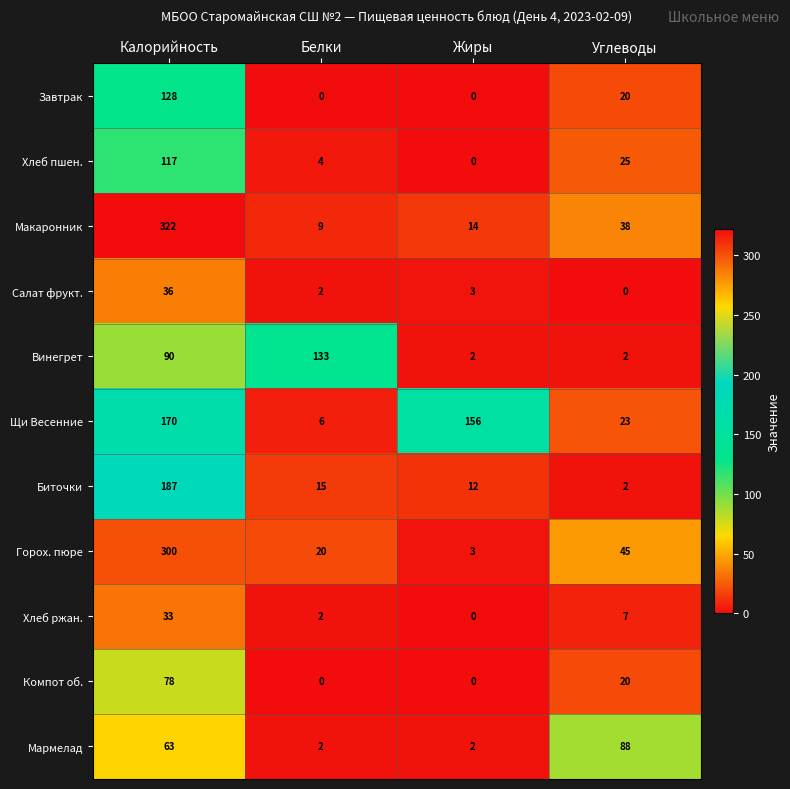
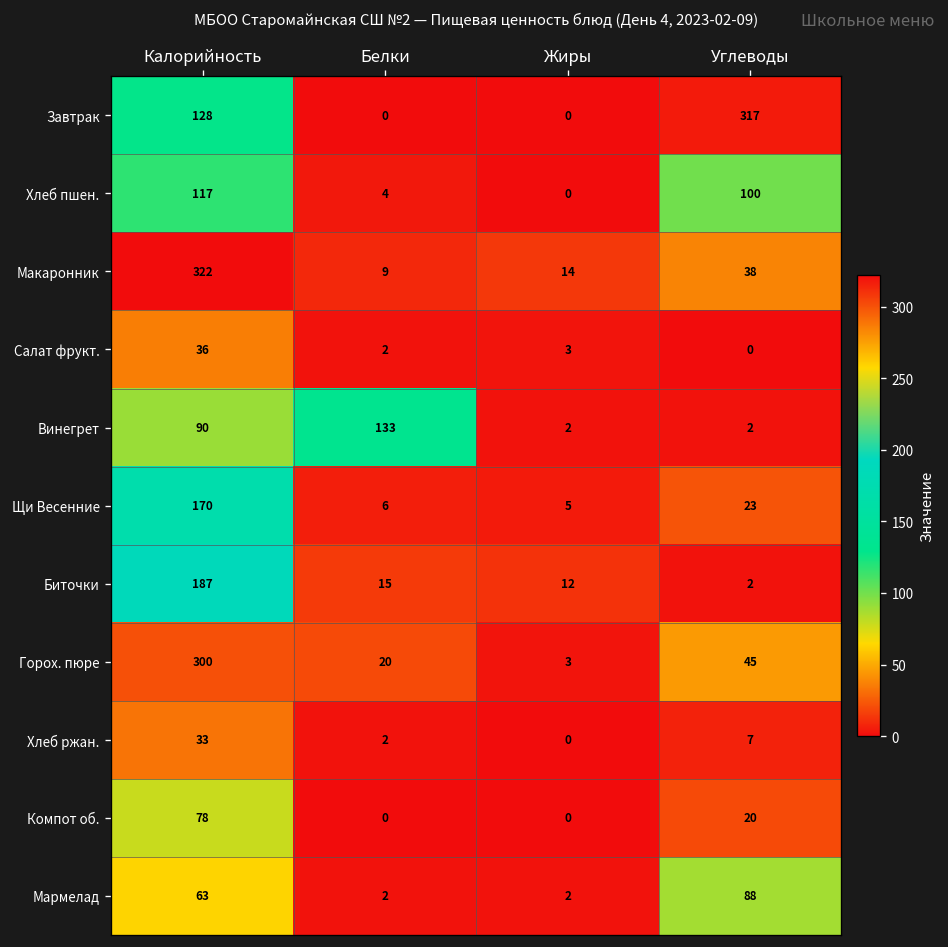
Завтрак, Углеводы: 20 -> 317
Хлеб пшен., Углеводы: 25 -> 100
Щи Весенние, Жиры: 156 -> 5
